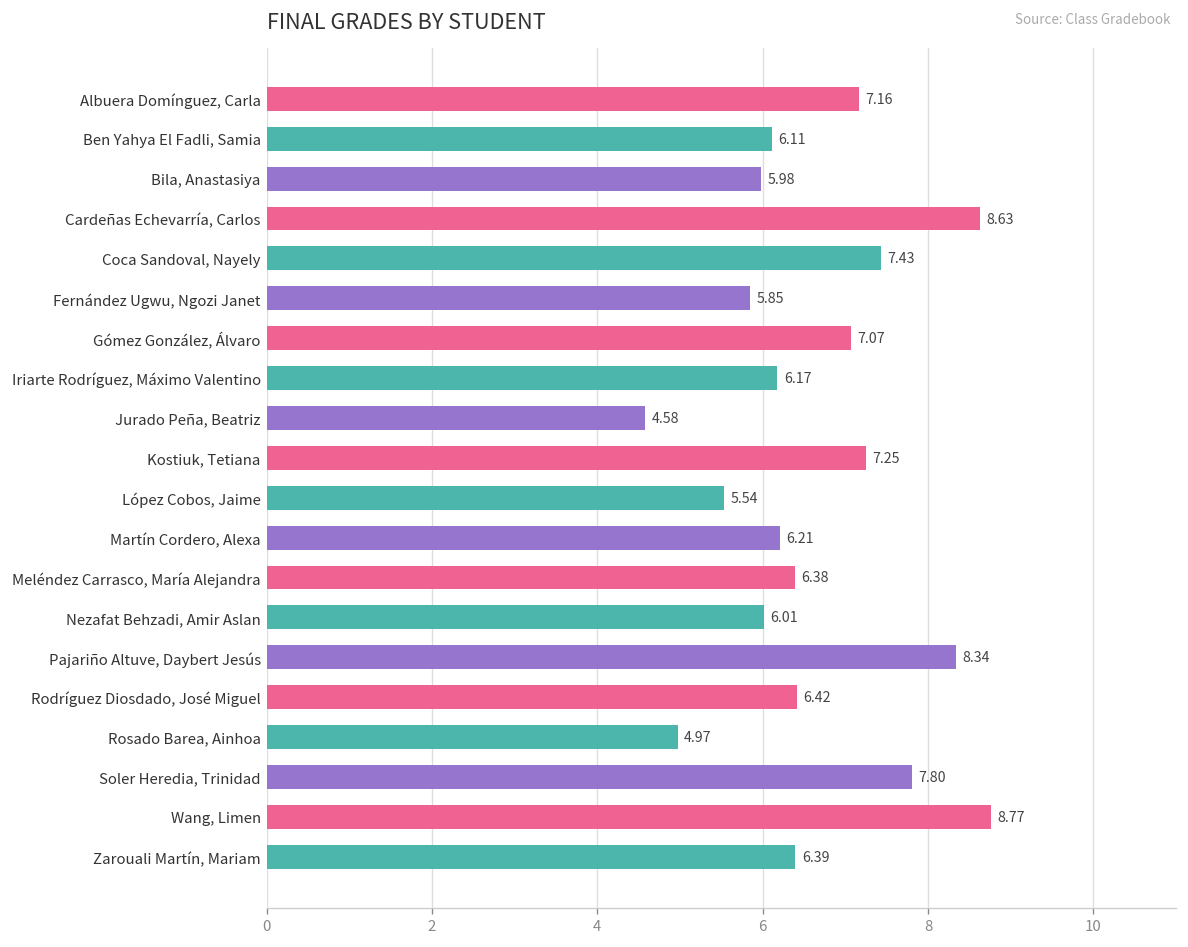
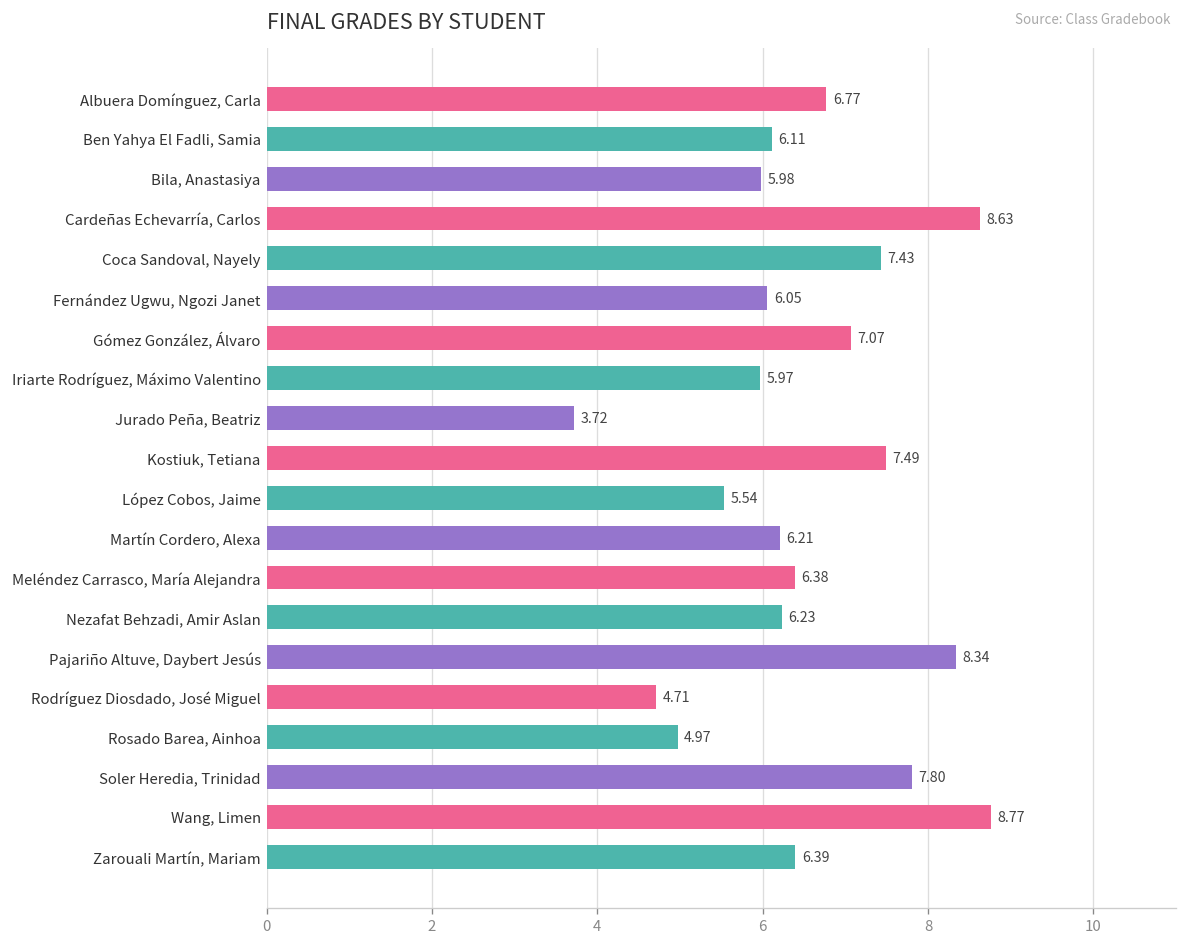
Albuera Domínguez, Carla: 7.16 -> 6.77
Fernández Ugwu, Ngozi Janet: 5.85 -> 6.05
Iriarte Rodríguez, Máximo Valentino: 6.17 -> 5.97
Jurado Peña, Beatriz: 4.58 -> 3.72
Kostiuk, Tetiana: 7.25 -> 7.49
Nezafat Behzadi, Amir Aslan: 6.01 -> 6.23
Rodríguez Diosdado, José Miguel: 6.42 -> 4.71
